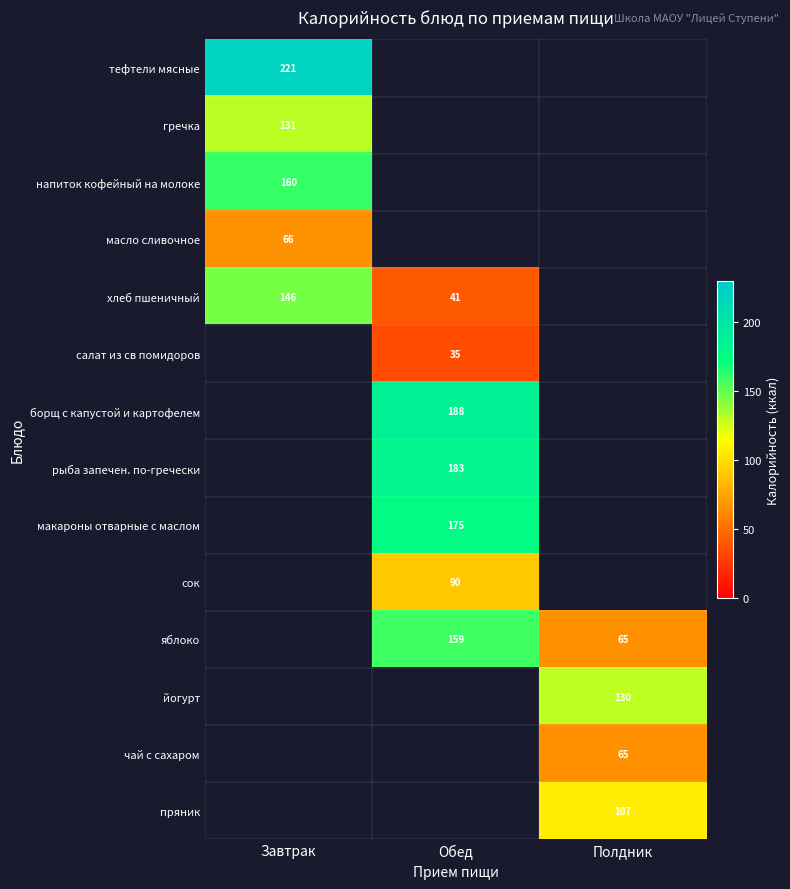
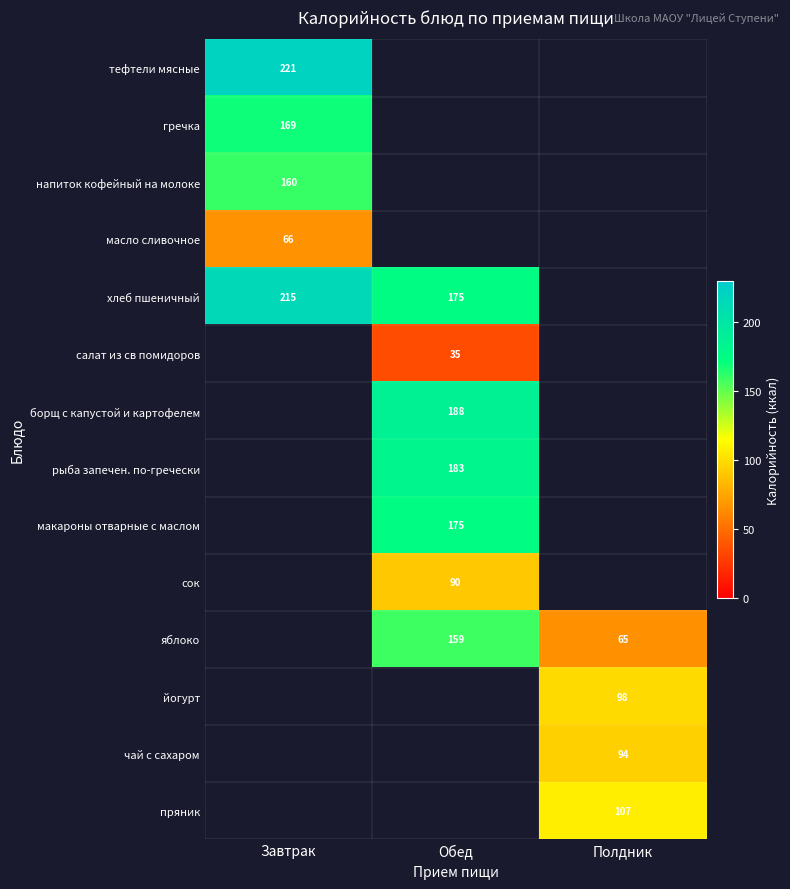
гречка, Завтрак: 131 -> 169
хлеб пшеничный, Завтрак: 146 -> 215
хлеб пшеничный, Обед: 41 -> 175
йогурт, Полдник: 130 -> 98
чай с сахаром, Полдник: 65 -> 94
